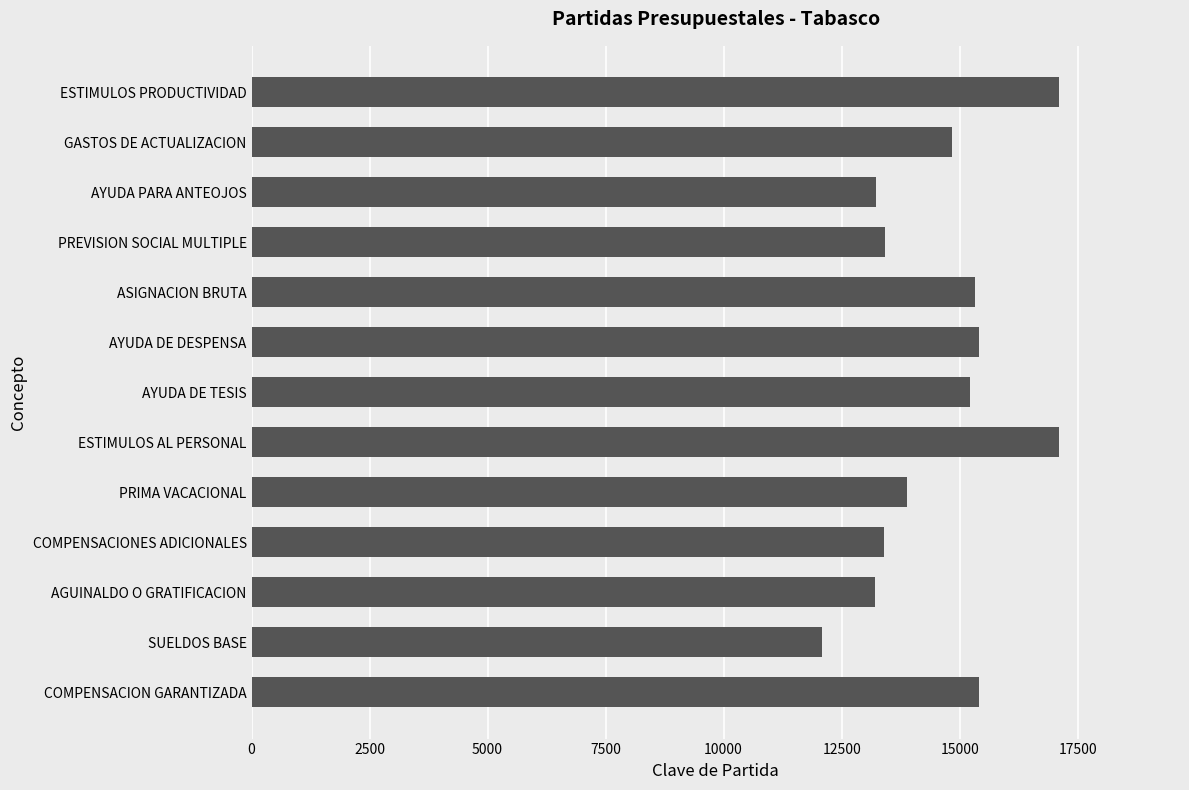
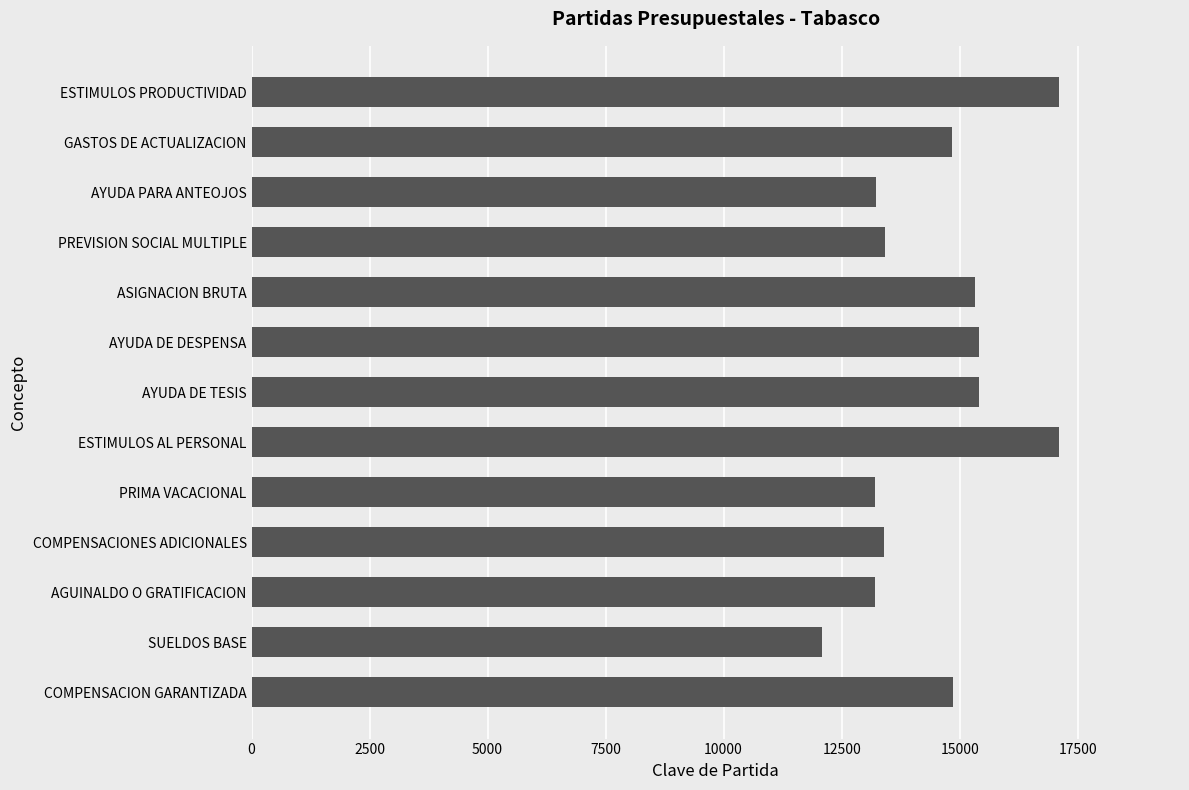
AYUDA DE TESIS: 15200 -> 15400
PRIMA VACACIONAL: 13900 -> 13200
COMPENSACION GARANTIZADA: 15400 -> 14900
